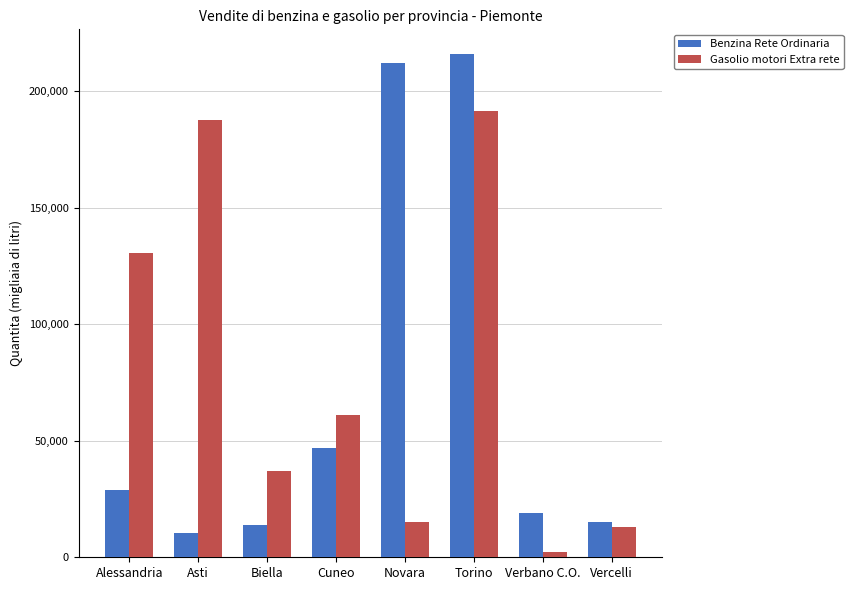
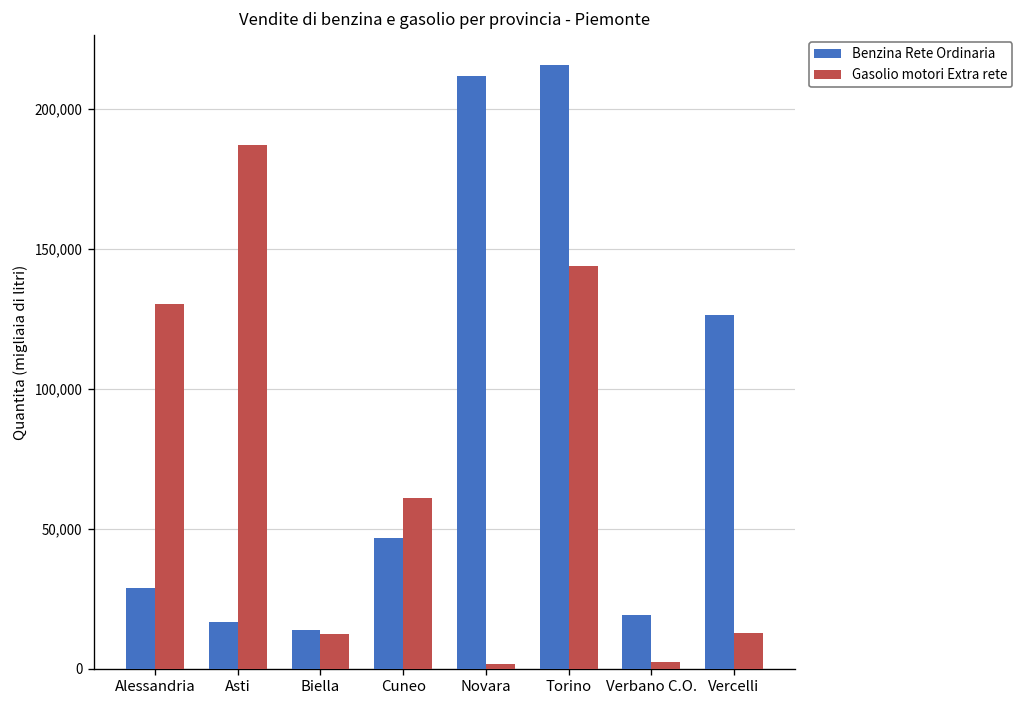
Benzina Rete Ordinaria, Asti: 10,000 -> 17,000
Gasolio motori Extra rete, Biella: 37,000 -> 13,000
Gasolio motori Extra rete, Novara: 15,000 -> 2,000
Gasolio motori Extra rete, Torino: 191,000 -> 144,000
Benzina Rete Ordinaria, Vercelli: 15,000 -> 127,000
